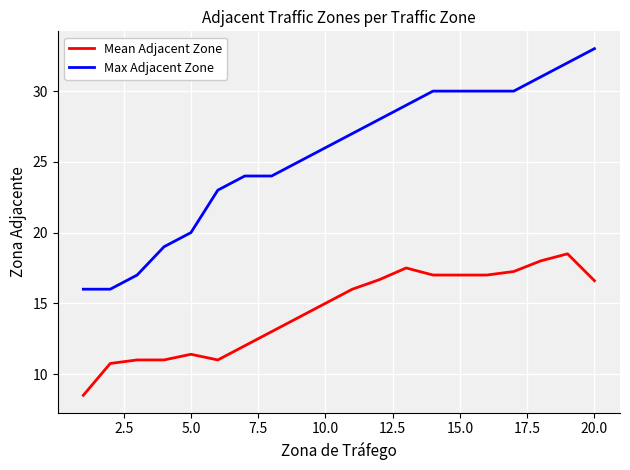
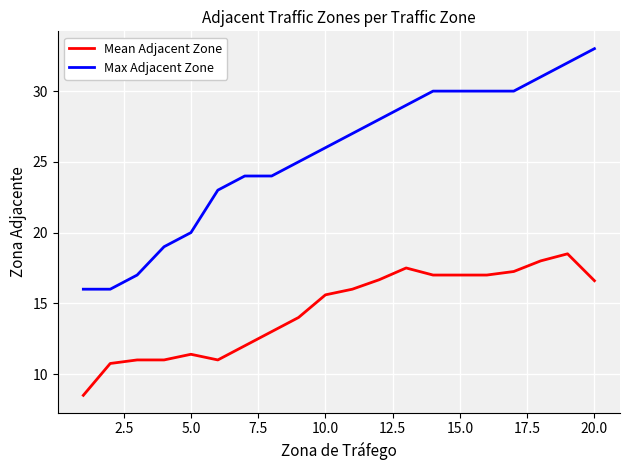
Mean Adjacent Zone, 10.0: 15.0 -> 15.6
